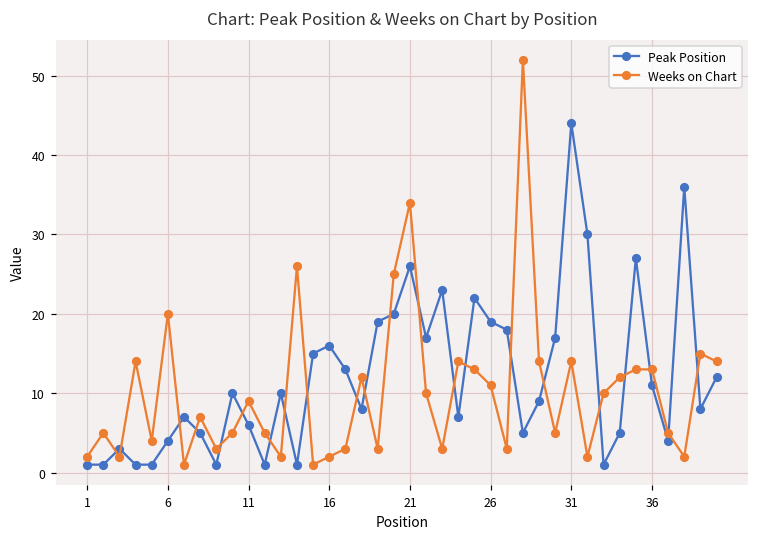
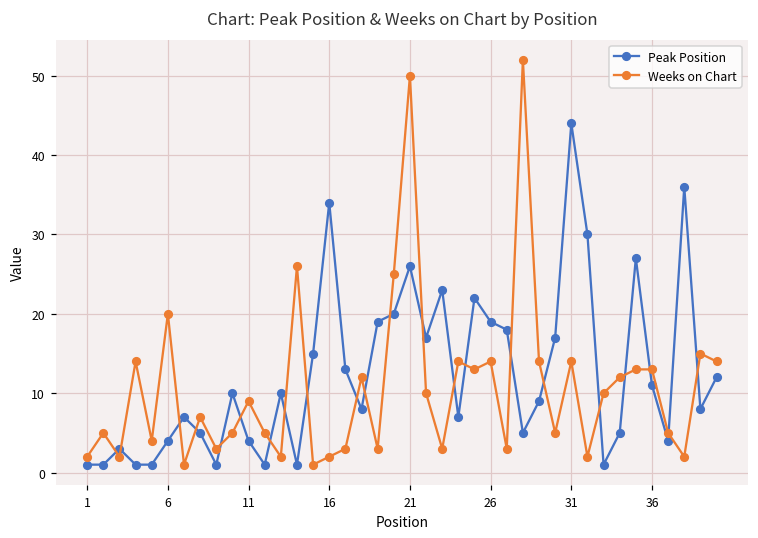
Peak Position, 11: 6 -> 4
Peak Position, 16: 16 -> 34
Weeks on Chart, 21: 34 -> 50
Weeks on Chart, 26: 11 -> 14
